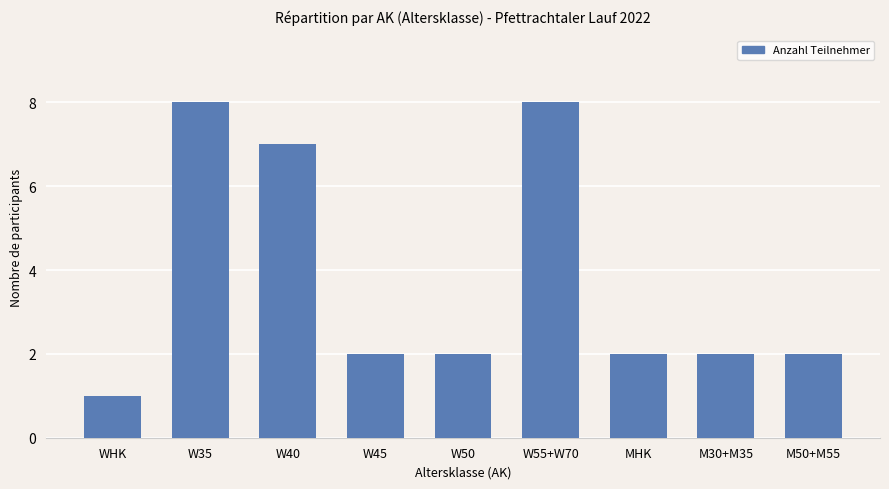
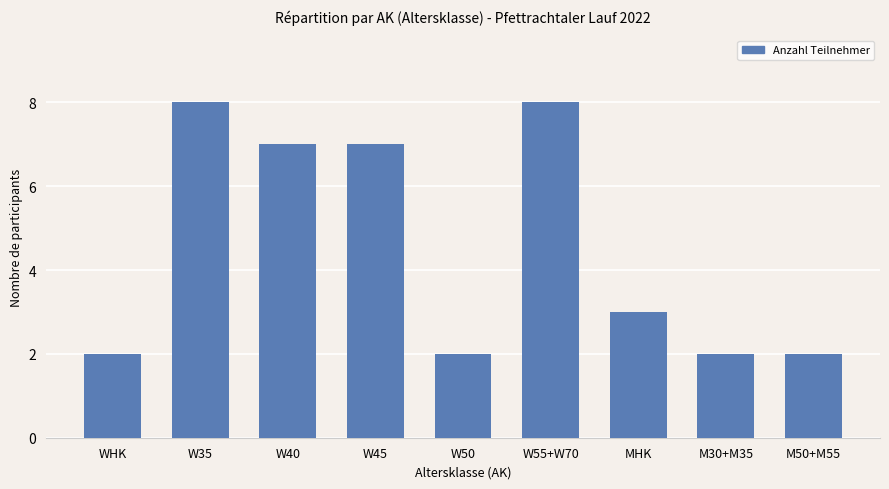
WHK: 1 -> 2
W45: 2 -> 7
MHK: 2 -> 3
